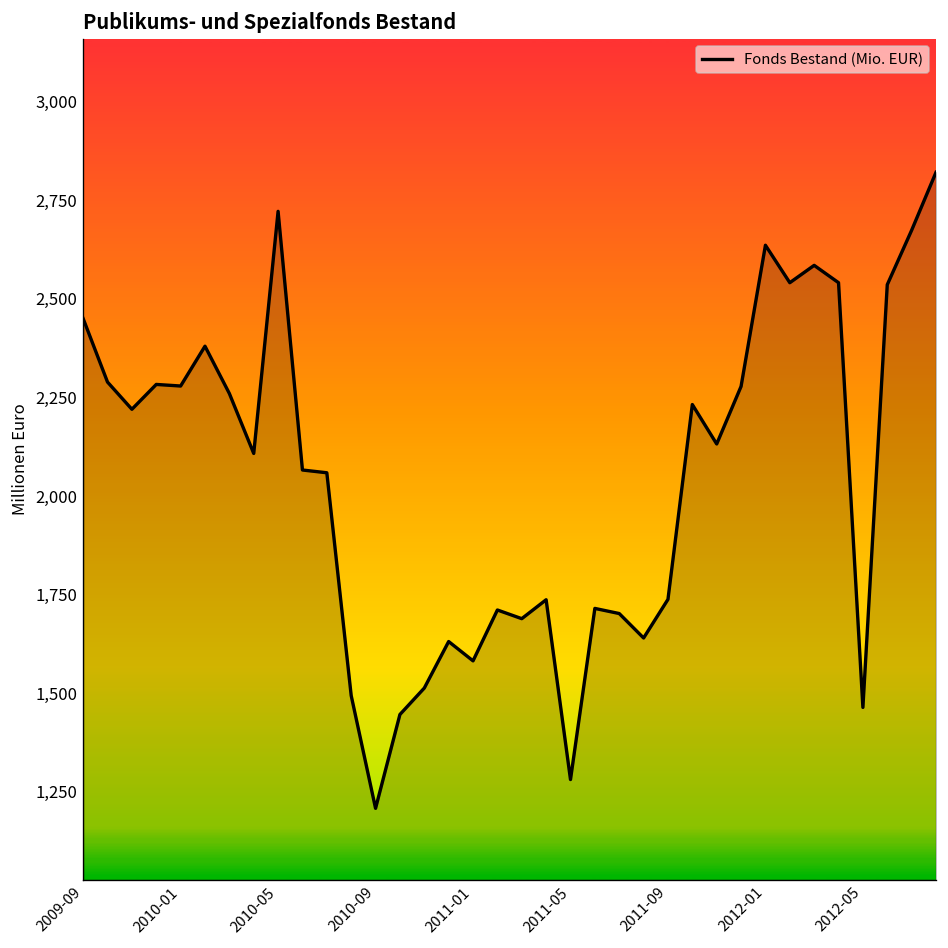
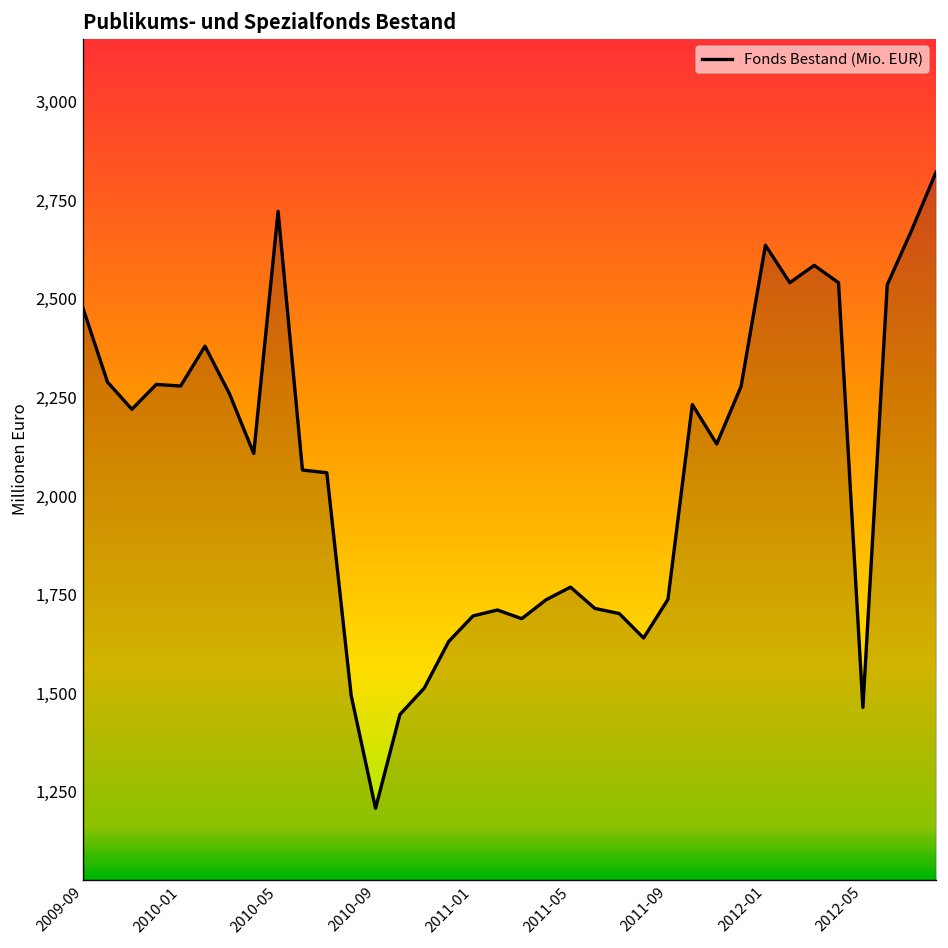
2009-09: 2,450 -> 2,480
2011-01: 1,580 -> 1,700
2011-05: 1,280 -> 1,770
